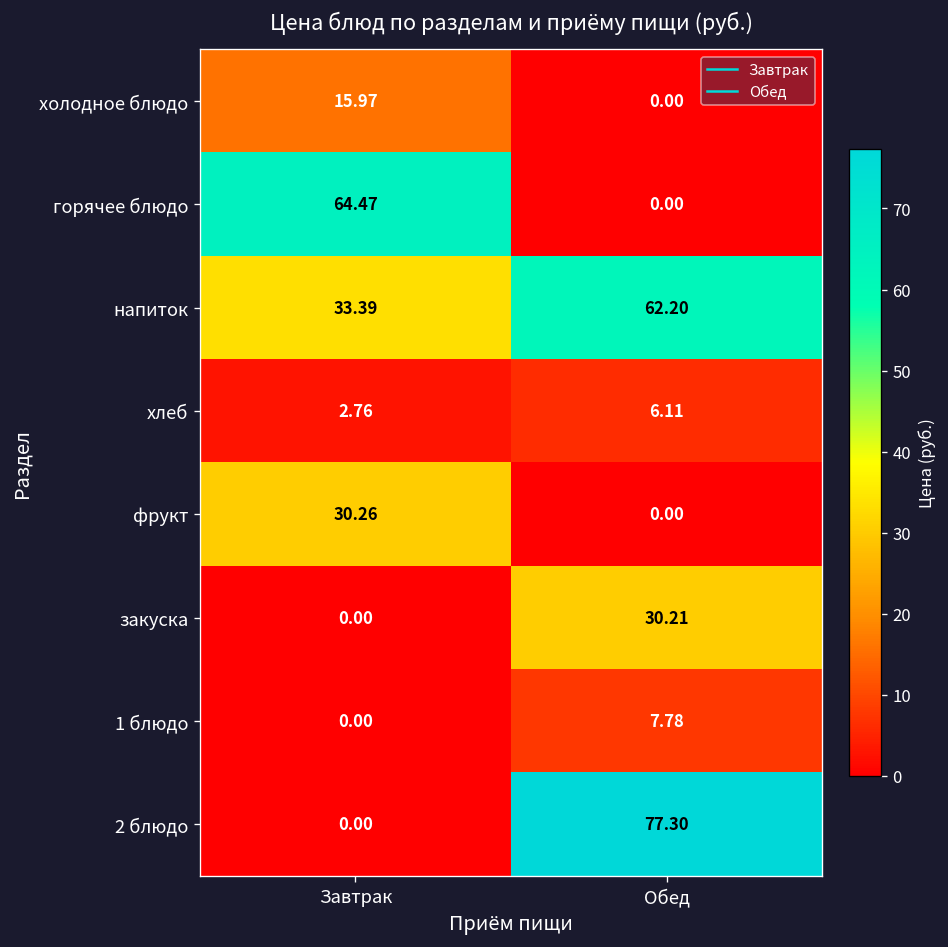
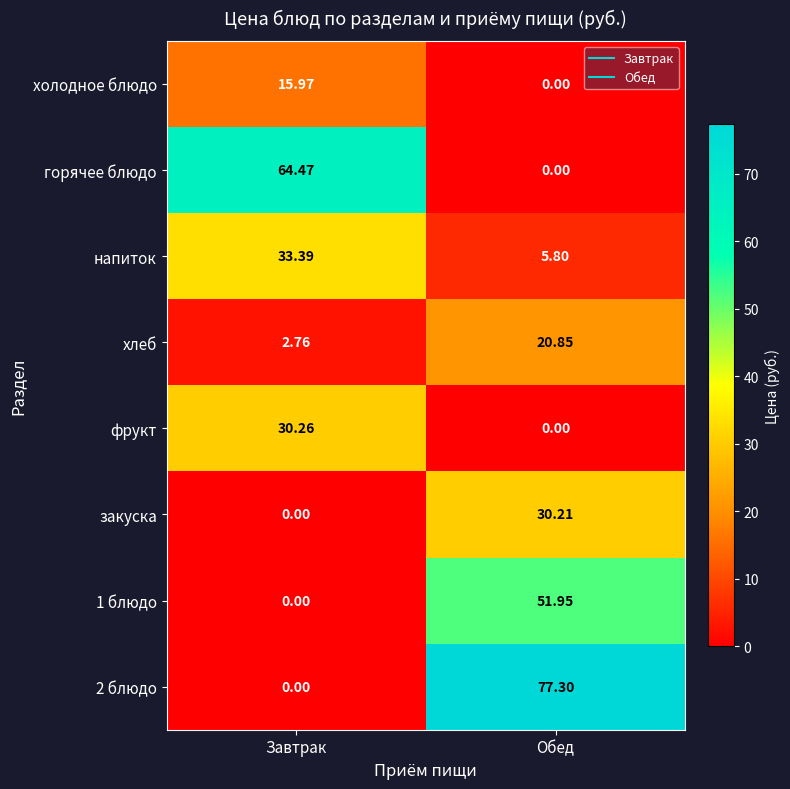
напиток, Обед: 62.20 -> 5.80
хлеб, Обед: 6.11 -> 20.85
1 блюдо, Обед: 7.78 -> 51.95
